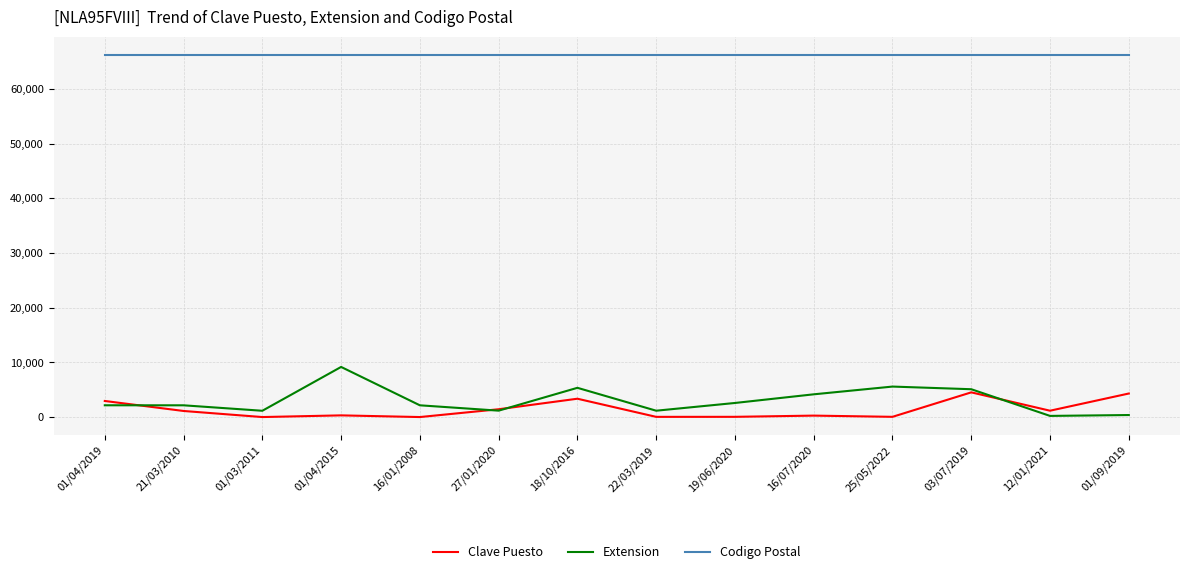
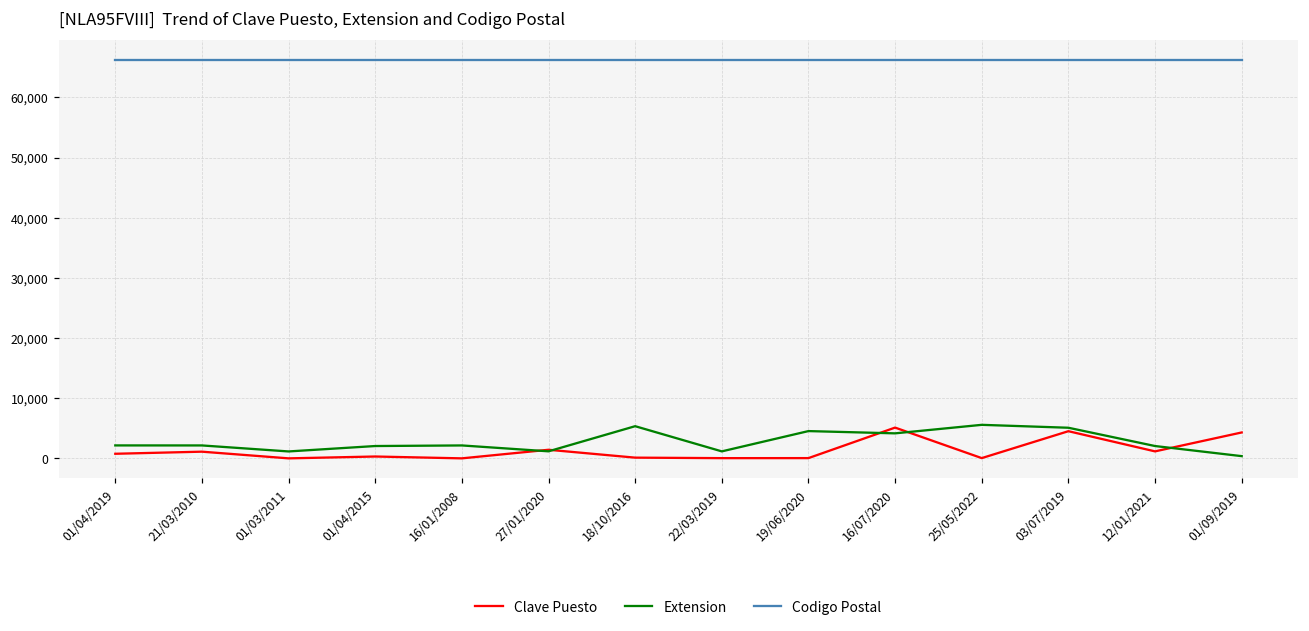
Clave Puesto, 01/04/2019: 3,000 -> 1,000
Extension, 01/04/2015: 9,000 -> 2,000
Clave Puesto, 18/10/2016: 3,000 -> 0
Extension, 19/06/2020: 3,000 -> 5,000
Clave Puesto, 16/07/2020: 0 -> 5,000
Extension, 12/01/2021: 0 -> 2,000
